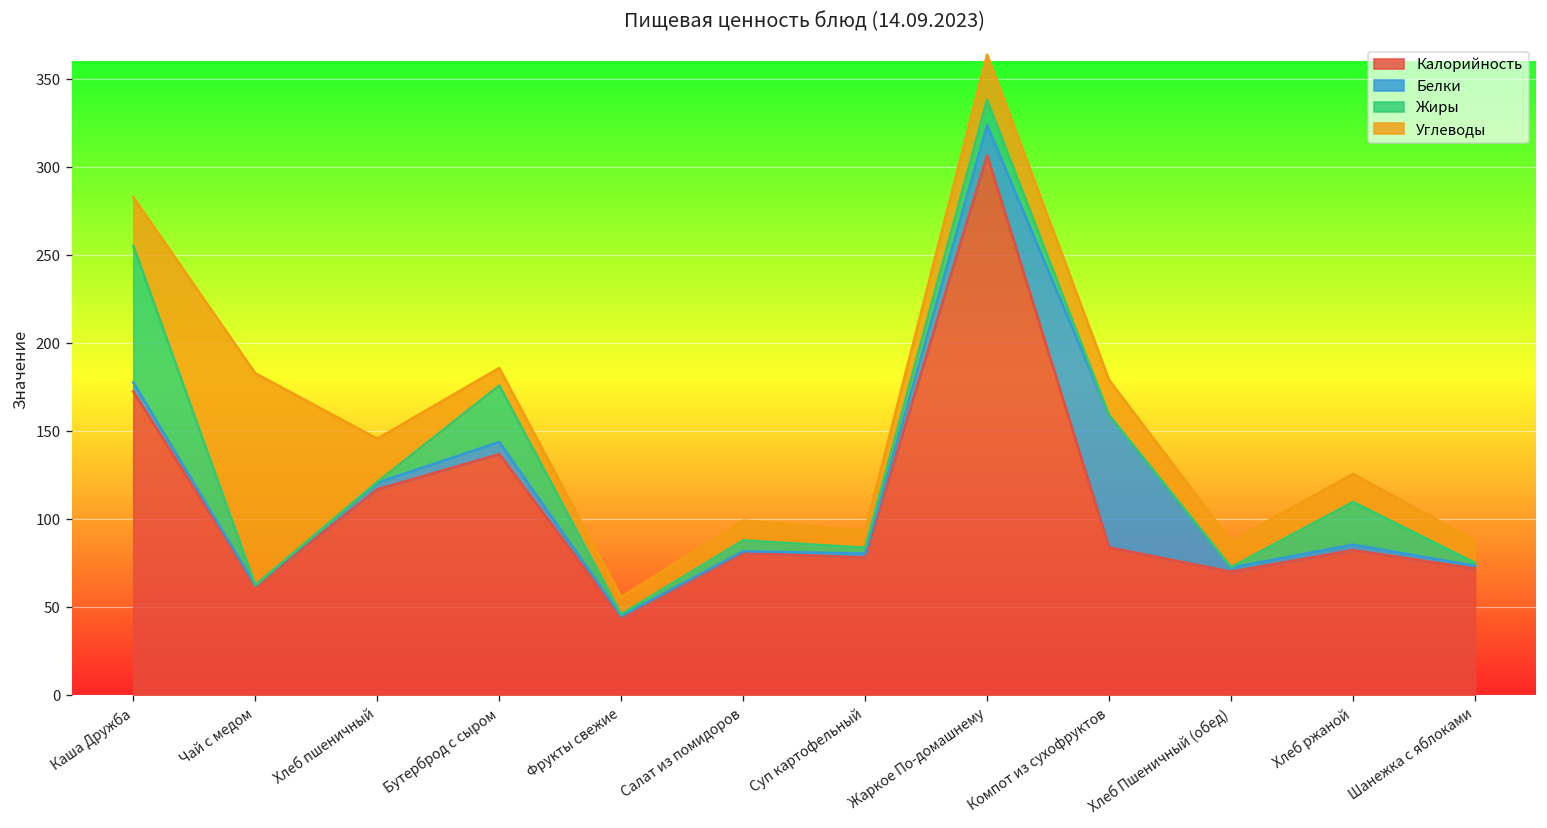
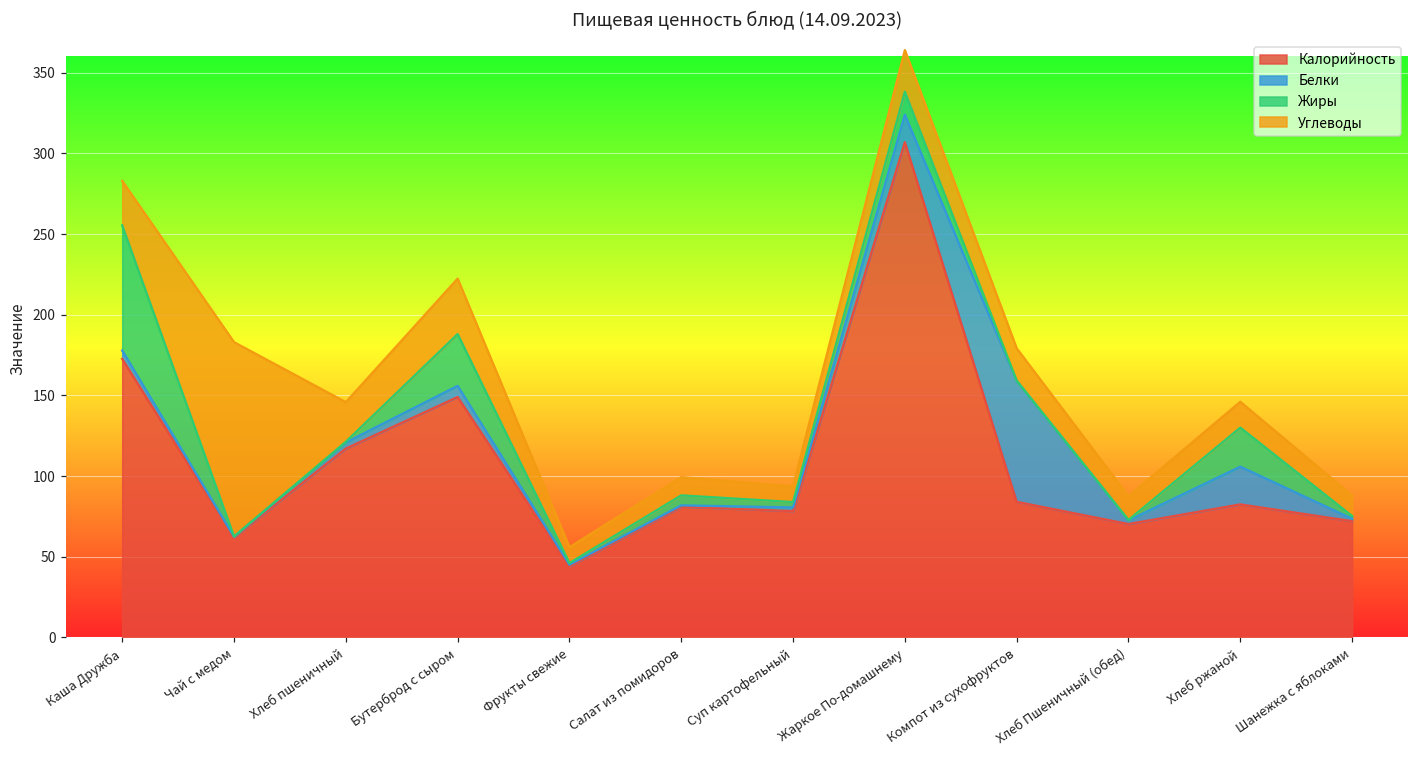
Калорийность, Бутерброд с сыром: 137 -> 149
Углеводы, Бутерброд с сыром: 10 -> 34
Белки, Хлеб ржаной: 3 -> 23
